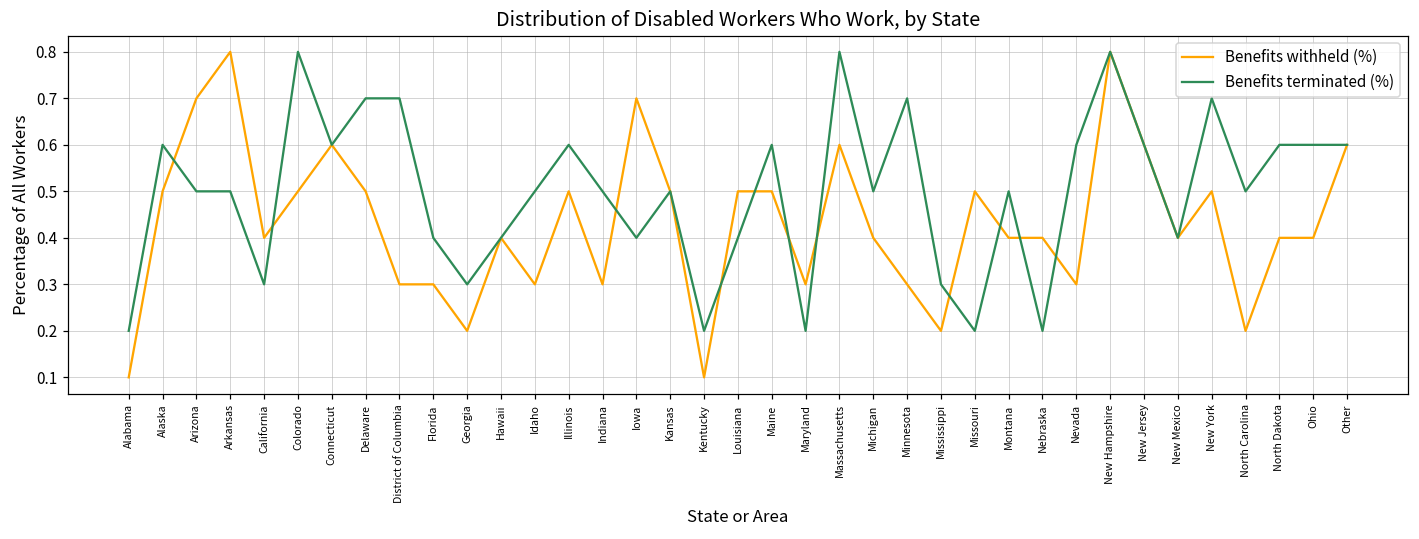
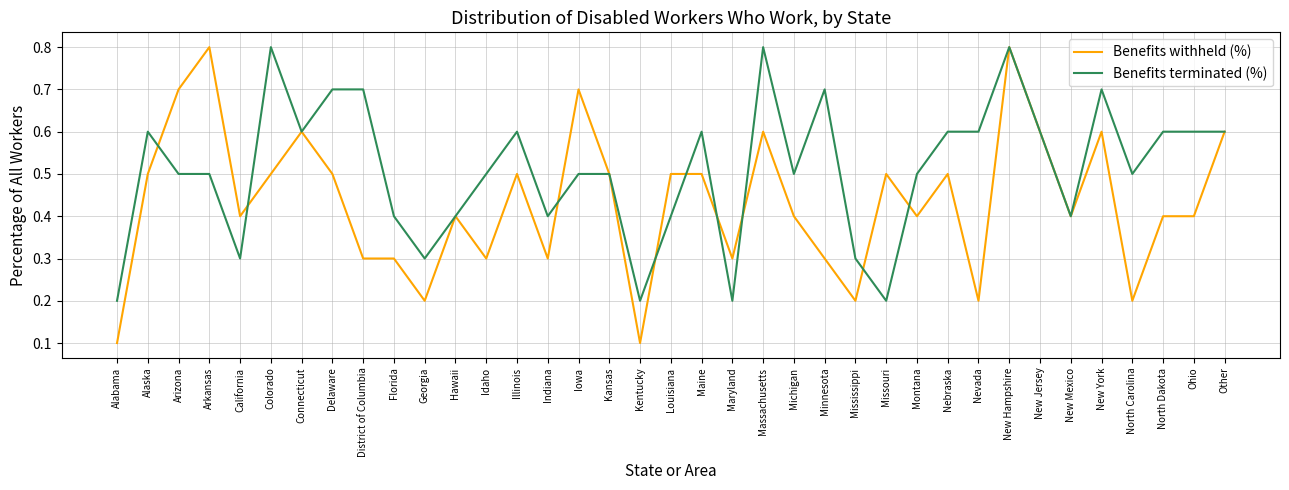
Benefits terminated (%), Indiana: 0.5 -> 0.4
Benefits terminated (%), Iowa: 0.4 -> 0.5
Benefits withheld (%), Nebraska: 0.4 -> 0.5
Benefits terminated (%), Nebraska: 0.2 -> 0.6
Benefits withheld (%), Nevada: 0.3 -> 0.2
Benefits withheld (%), New York: 0.5 -> 0.6
